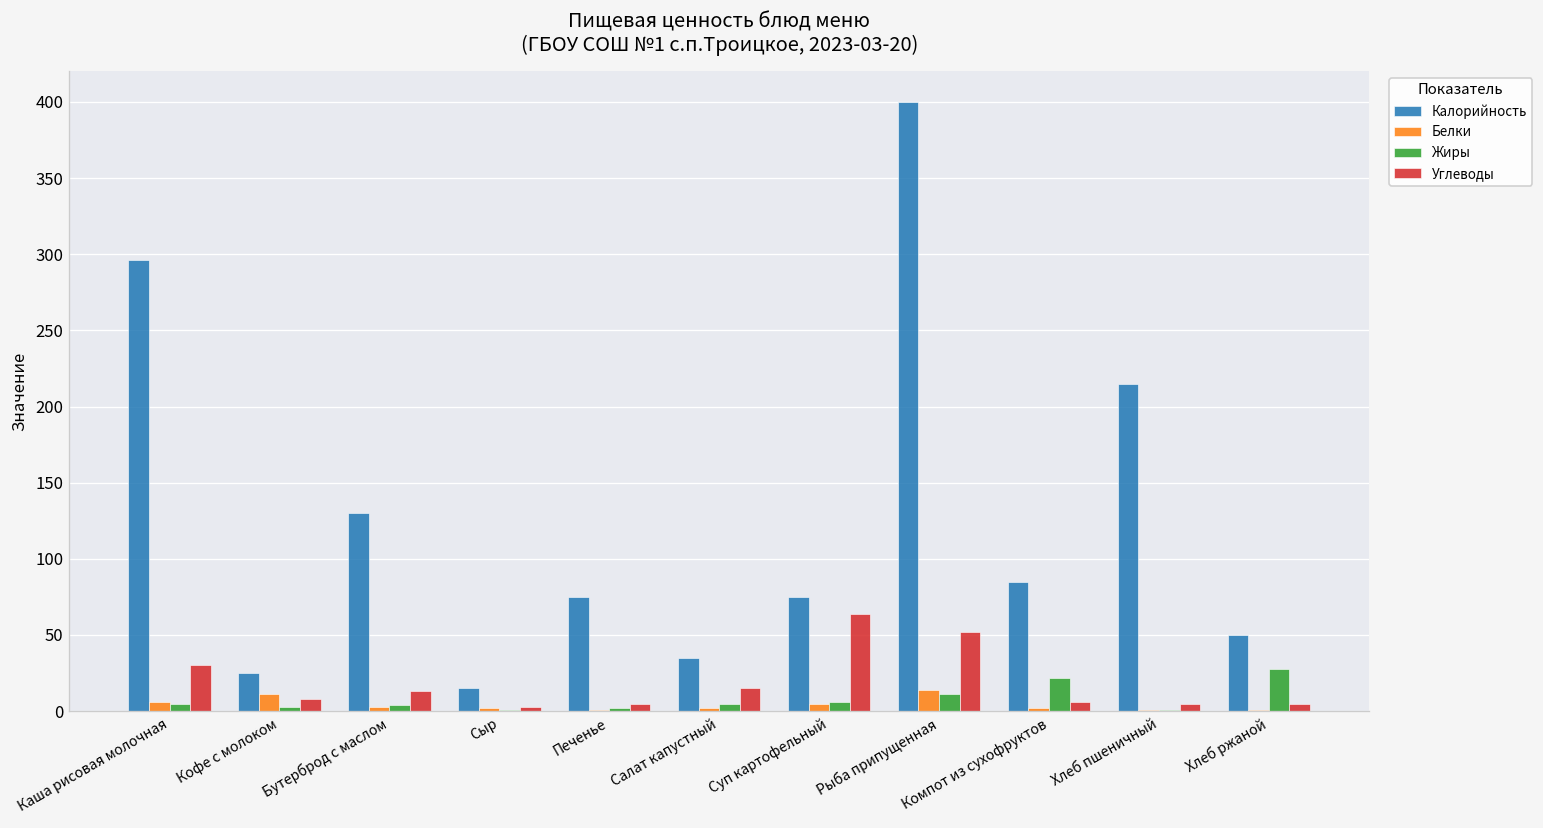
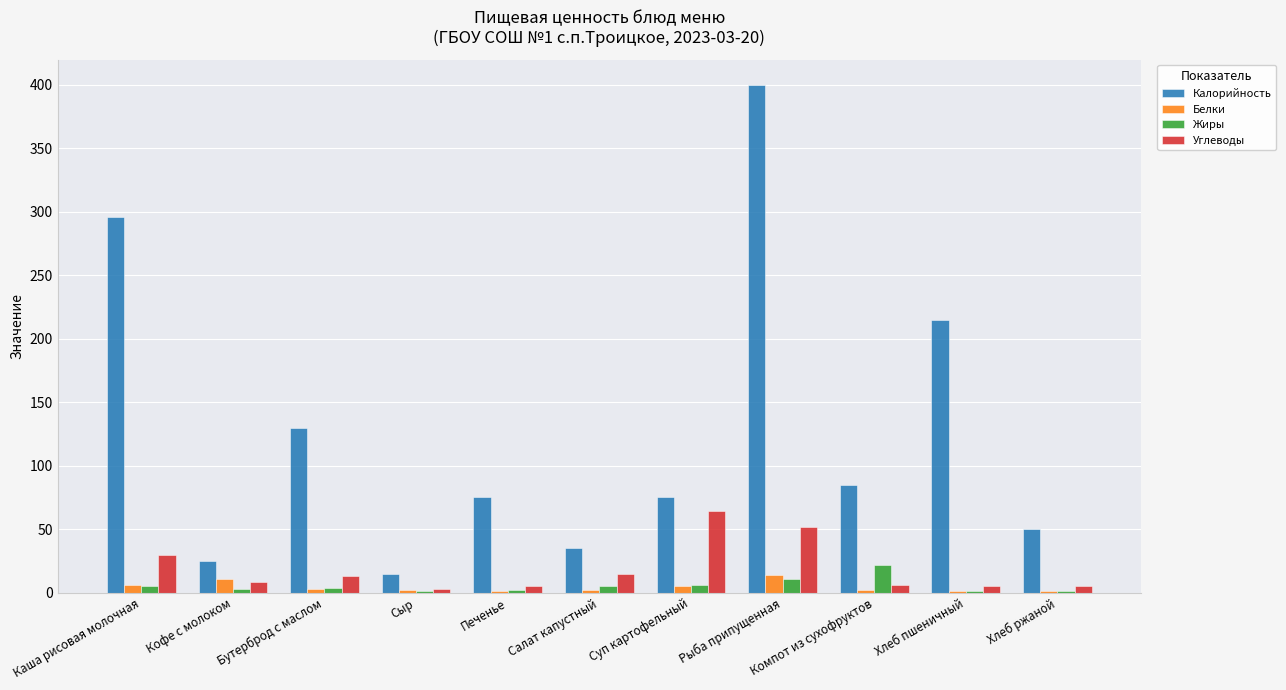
Жиры, Хлеб ржаной: 28 -> 1
